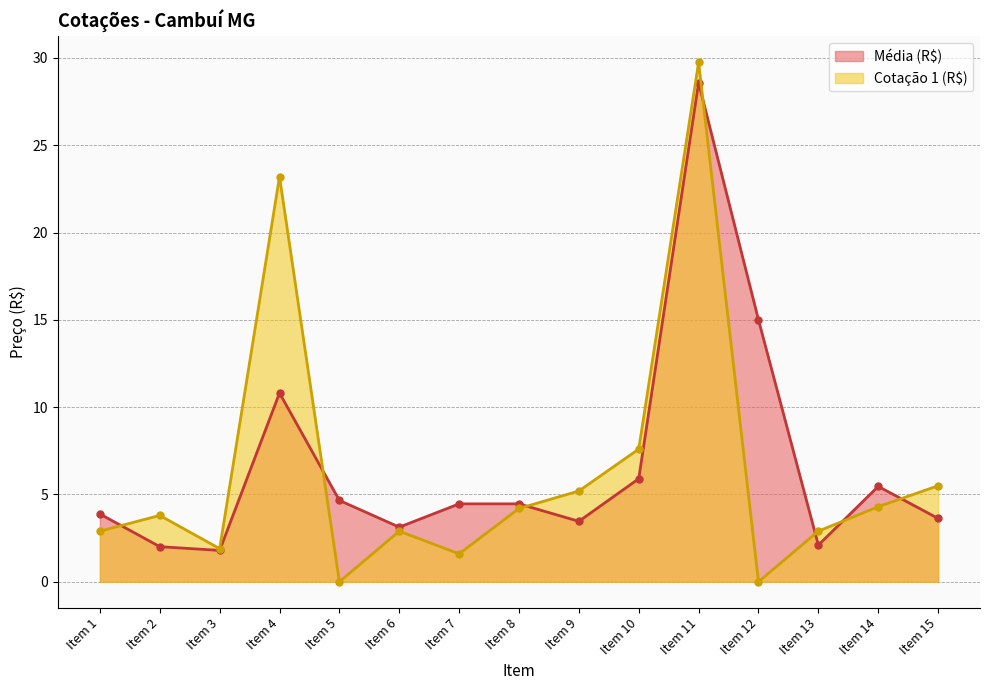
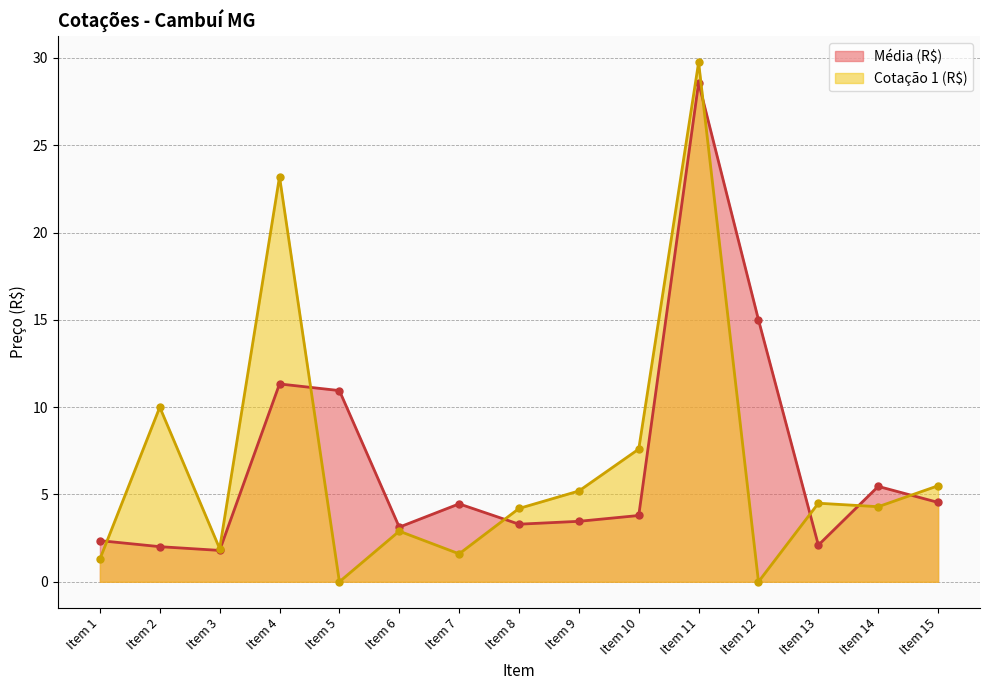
Média (R$), Item 1: 3.9 -> 2.4
Cotação 1 (R$), Item 1: 2.9 -> 1.3
Cotação 1 (R$), Item 2: 3.8 -> 10.0
Média (R$), Item 4: 10.8 -> 11.3
Média (R$), Item 5: 4.7 -> 11.0
Média (R$), Item 8: 4.5 -> 3.3
Média (R$), Item 10: 5.9 -> 3.8
Cotação 1 (R$), Item 13: 2.9 -> 4.5
Média (R$), Item 15: 3.6 -> 4.5
